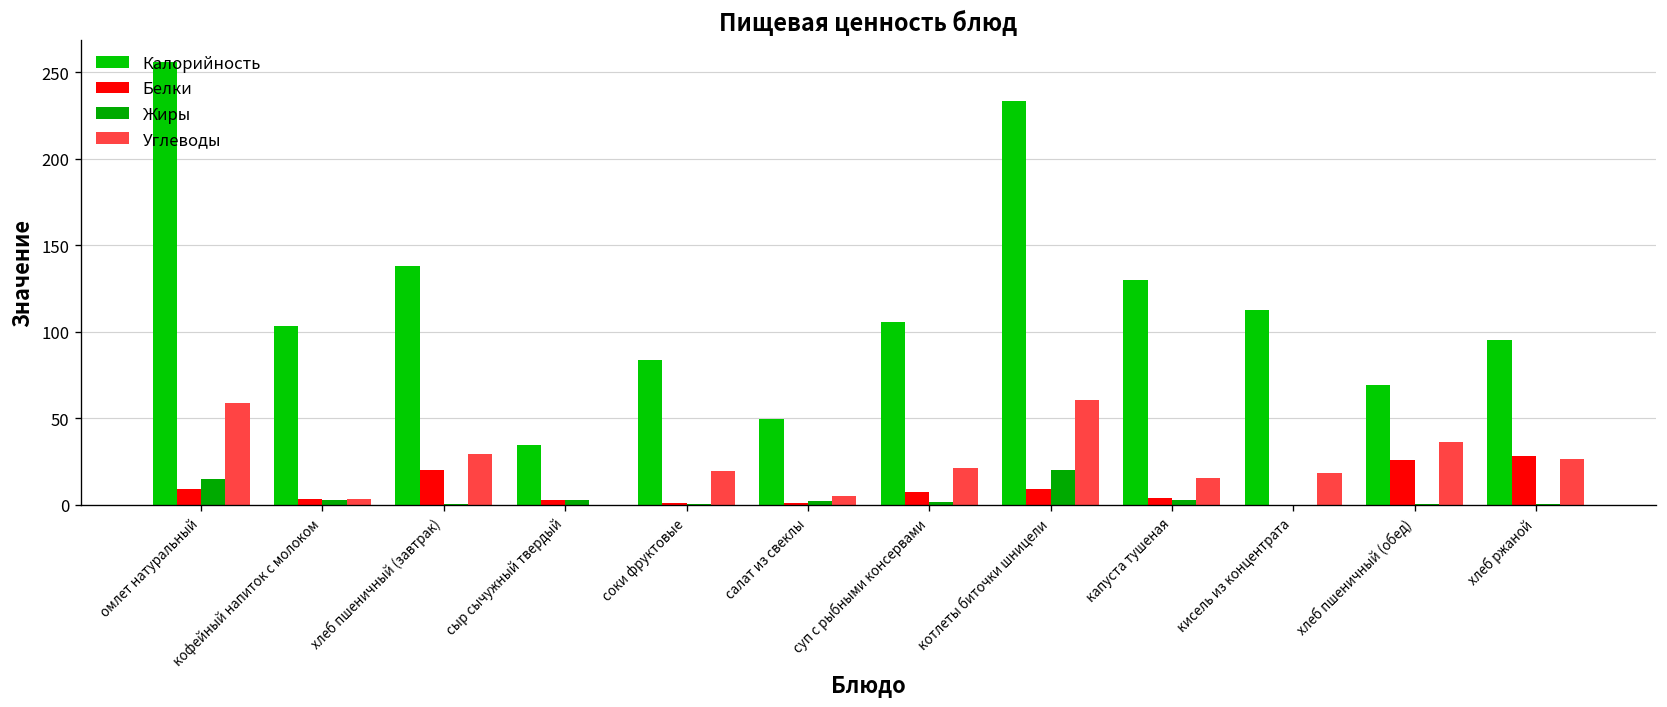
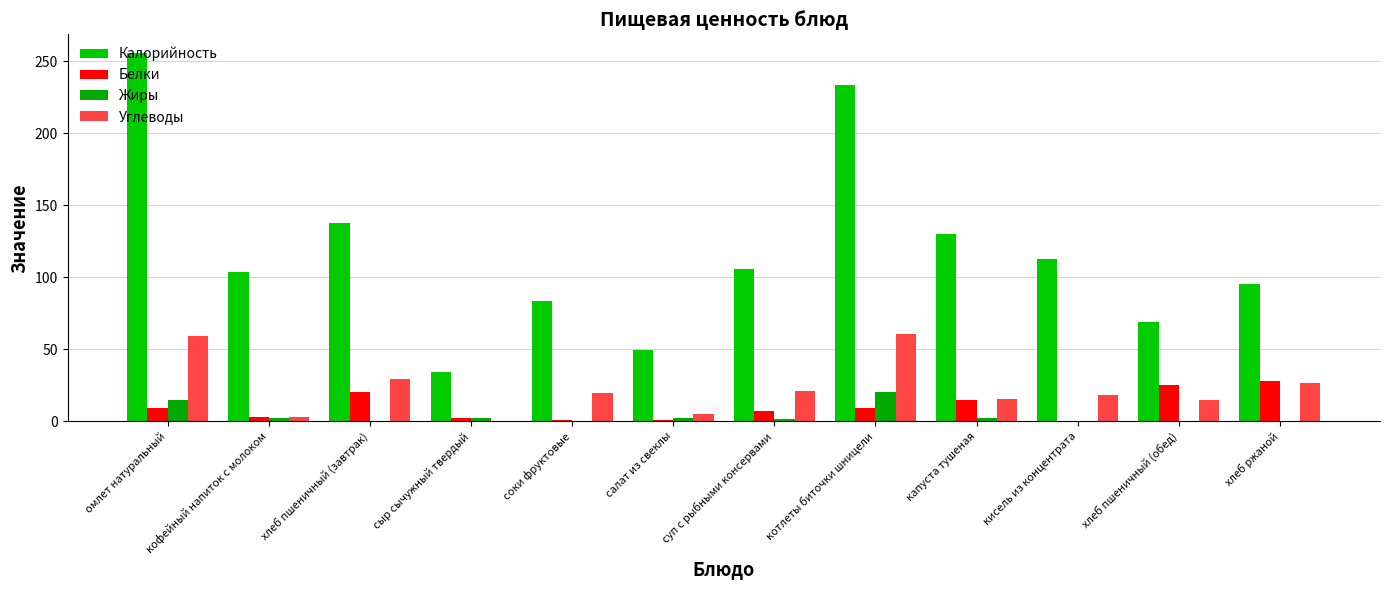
Белки, капуста тушеная: 4 -> 15
Углеводы, хлеб пшеничный (обед): 36 -> 15
